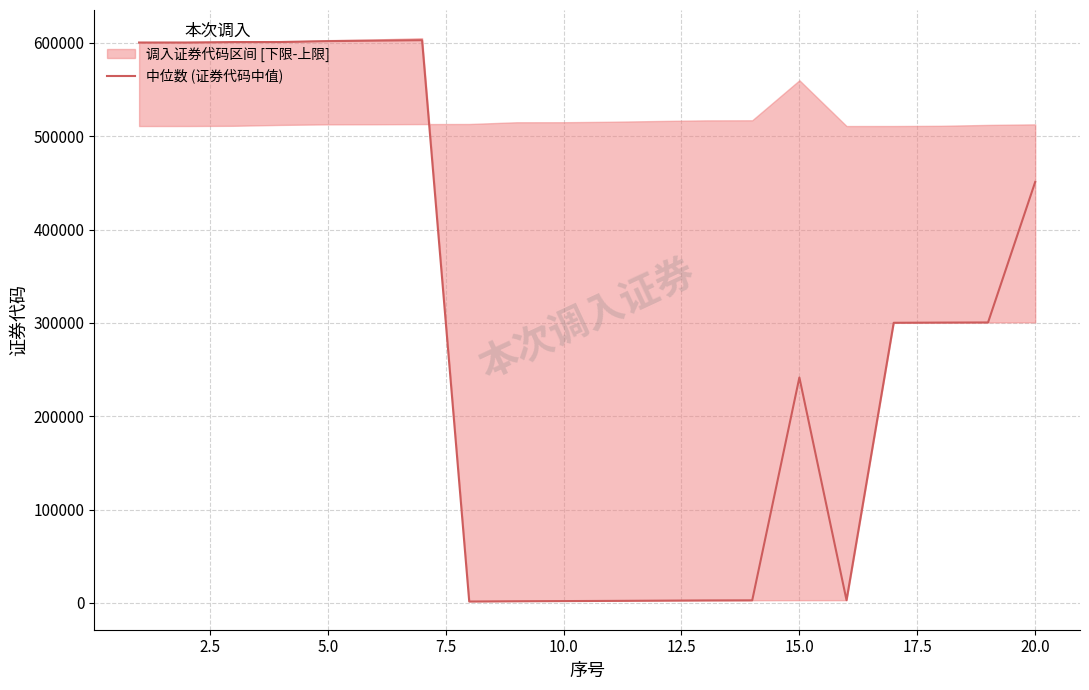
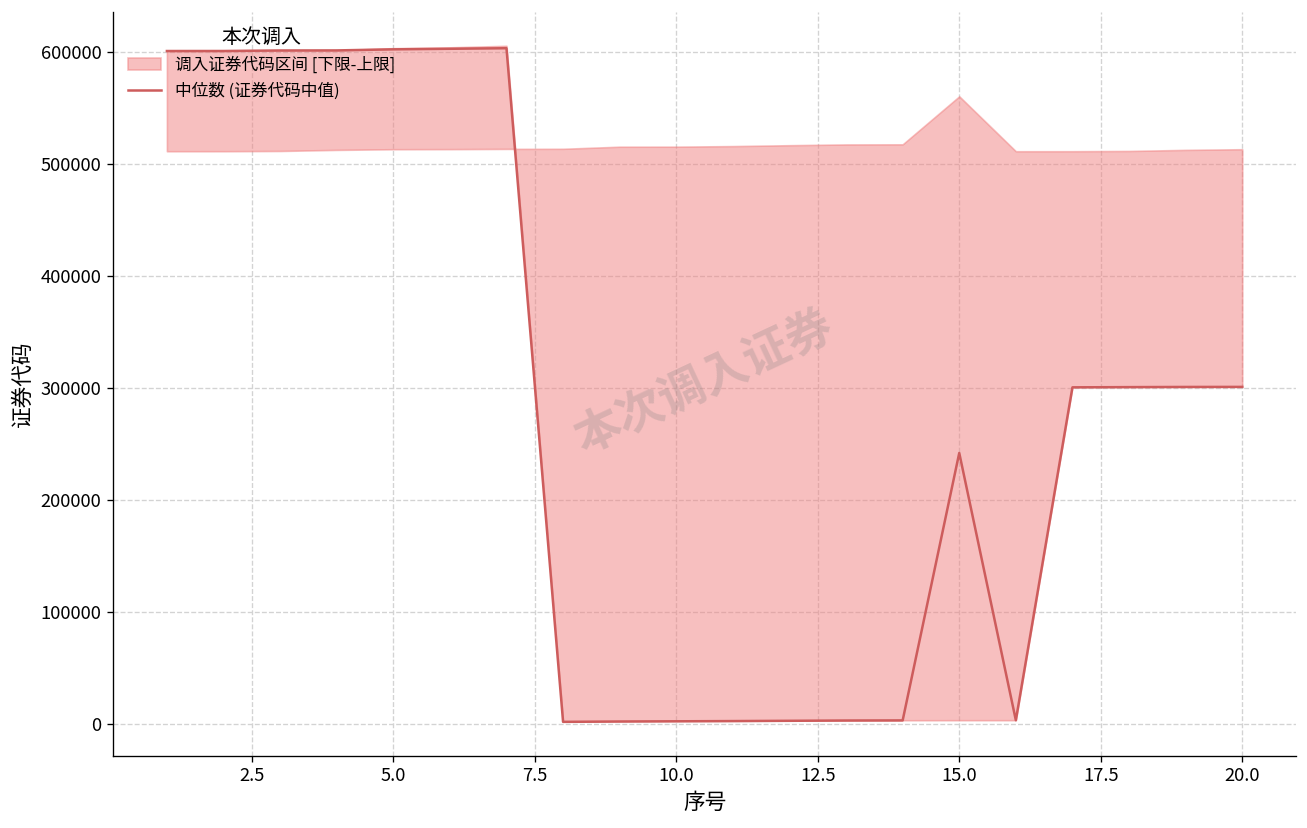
中位数 (证券代码中值), 20.0: 450000 -> 300000
